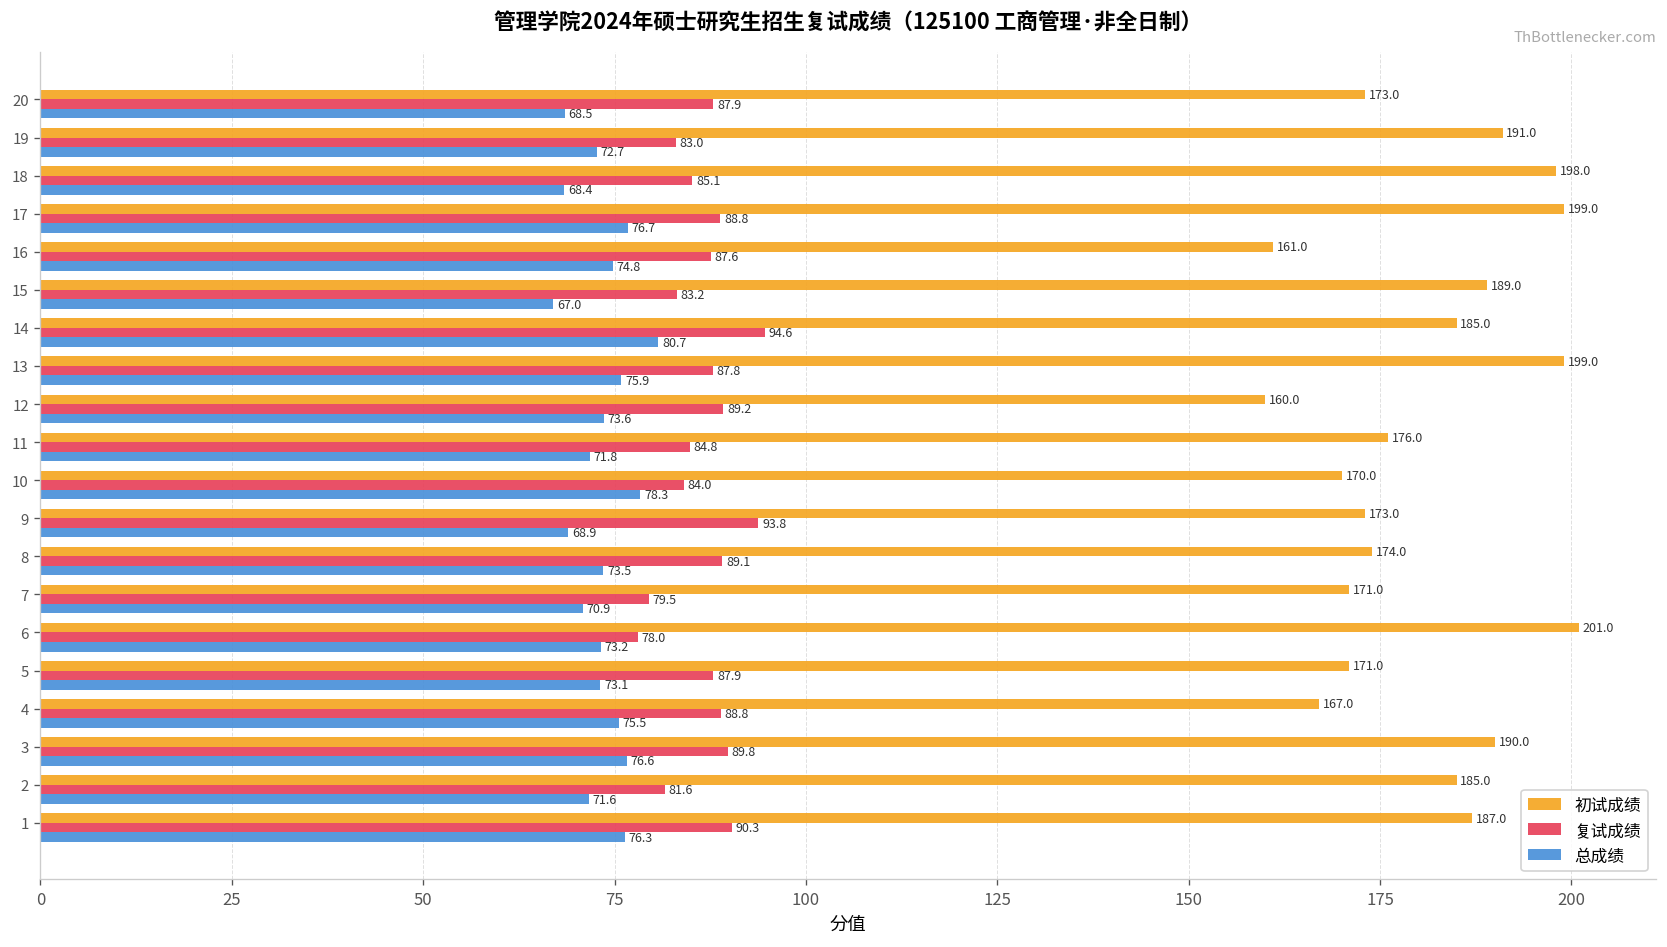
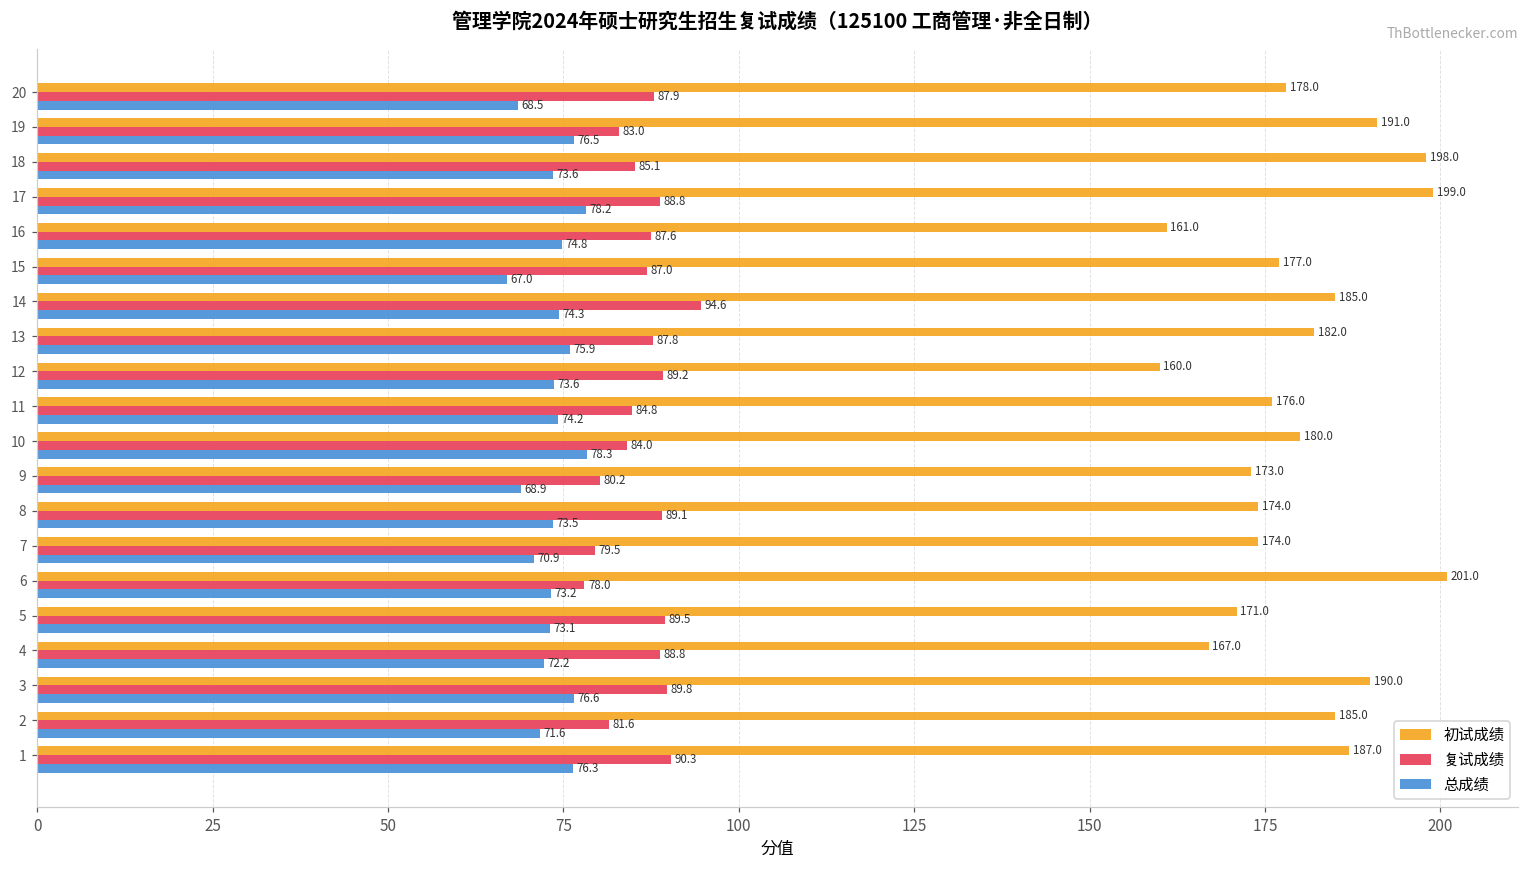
初试成绩, 20: 173.0 -> 178.0
总成绩, 19: 72.7 -> 76.5
总成绩, 18: 68.4 -> 73.6
总成绩, 17: 76.7 -> 78.2
初试成绩, 15: 189.0 -> 177.0
复试成绩, 15: 83.2 -> 87.0
总成绩, 14: 80.7 -> 74.3
初试成绩, 13: 199.0 -> 182.0
总成绩, 11: 71.8 -> 74.2
初试成绩, 10: 170.0 -> 180.0
复试成绩, 9: 93.8 -> 80.2
初试成绩, 7: 171.0 -> 174.0
复试成绩, 5: 87.9 -> 89.5
总成绩, 4: 75.5 -> 72.2
